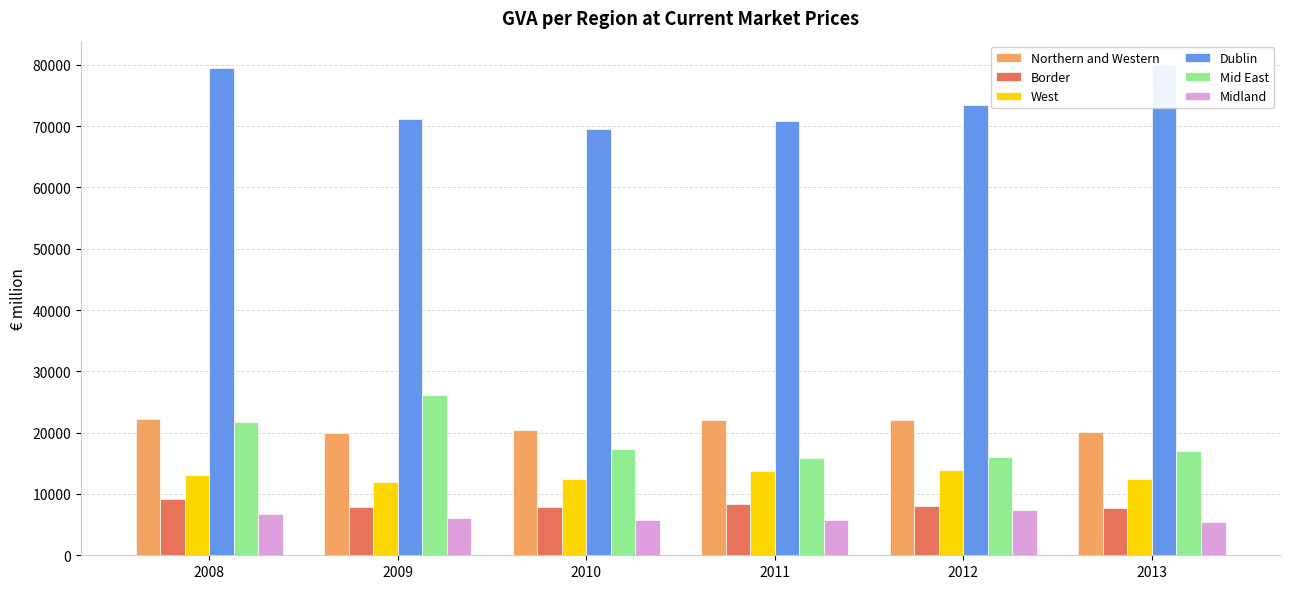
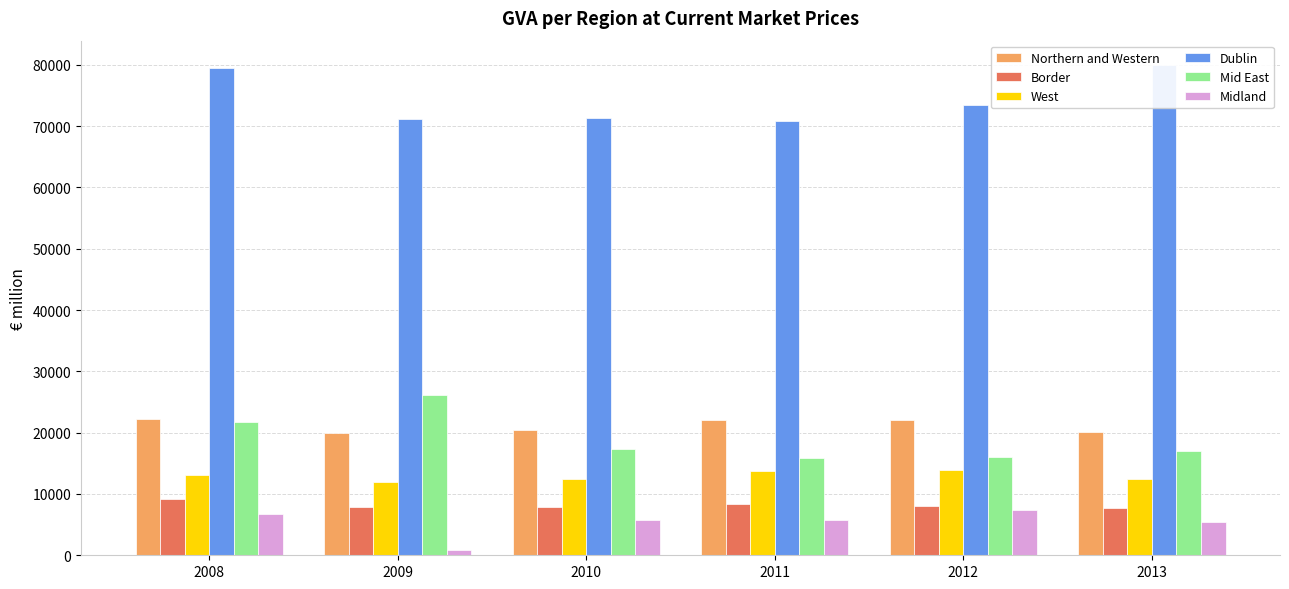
Midland, 2009: 6000 -> 1000
Dublin, 2010: 70000 -> 71000
